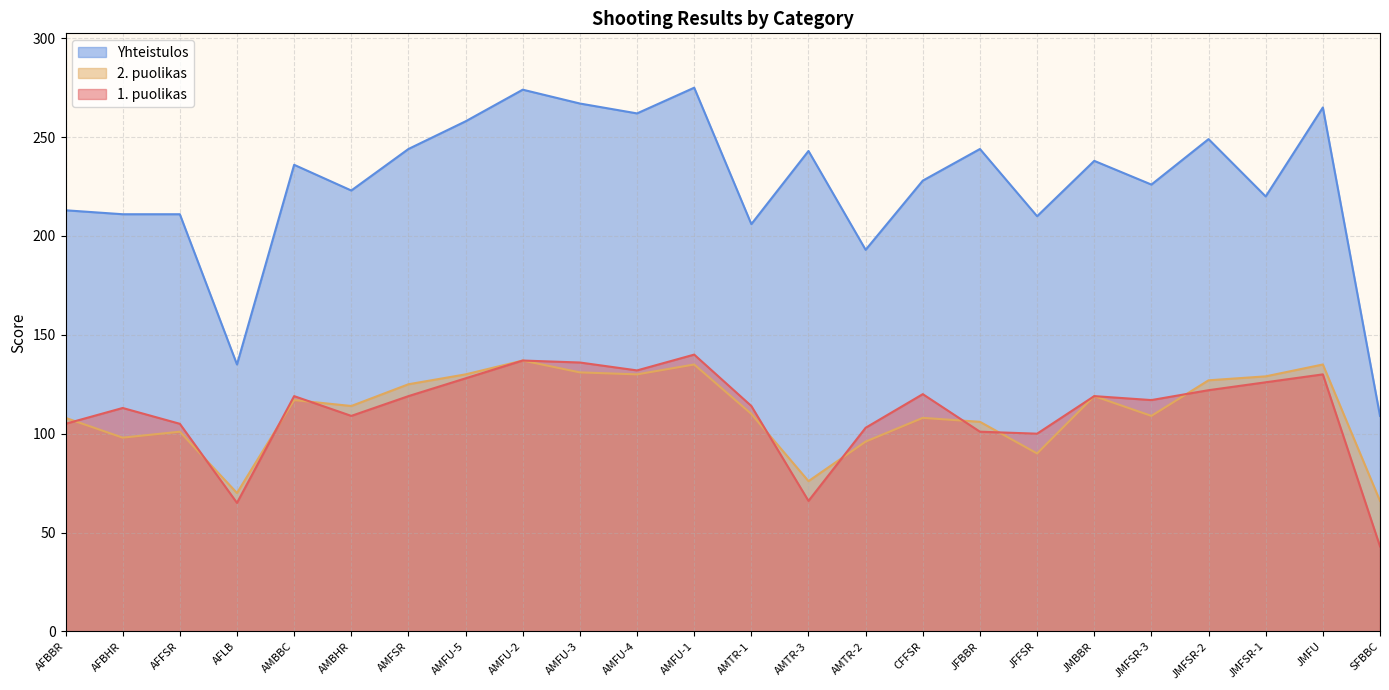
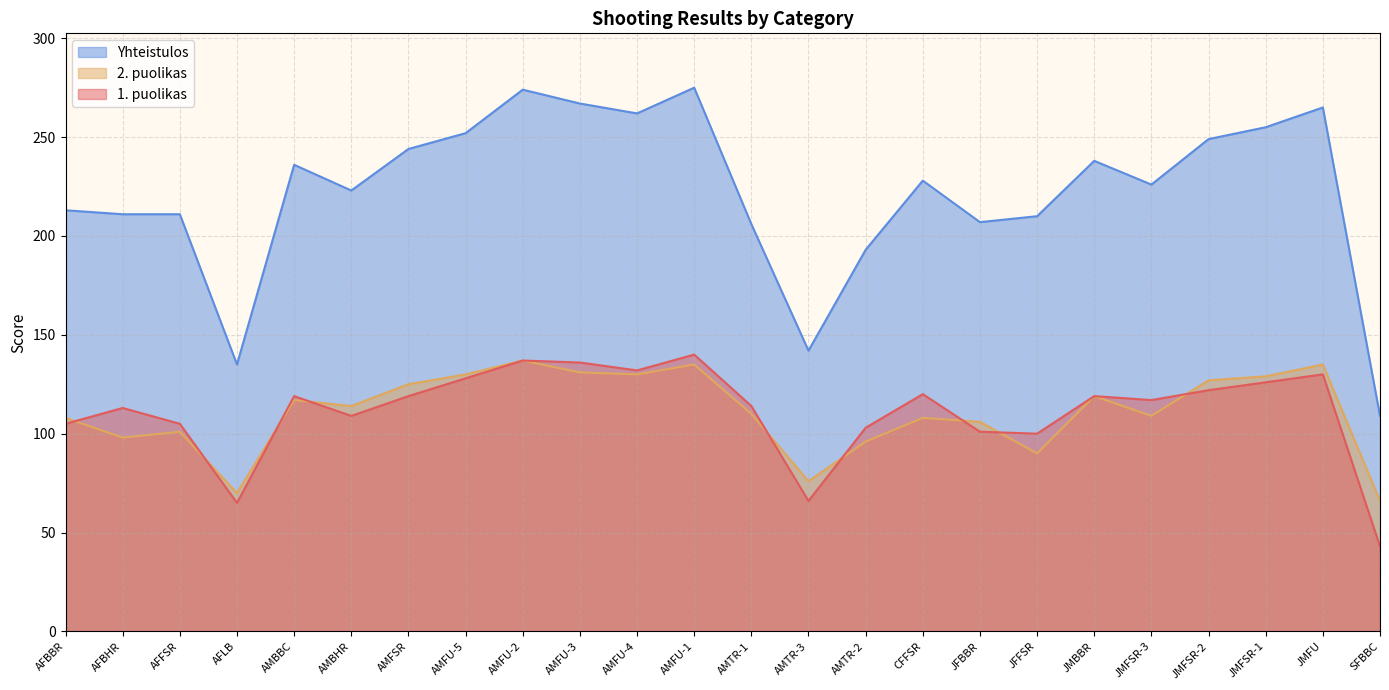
Yhteistulos, AMFU-5: 258 -> 252
Yhteistulos, AMTR-3: 243 -> 142
Yhteistulos, JFBBR: 244 -> 207
Yhteistulos, JMFSR-1: 220 -> 255
